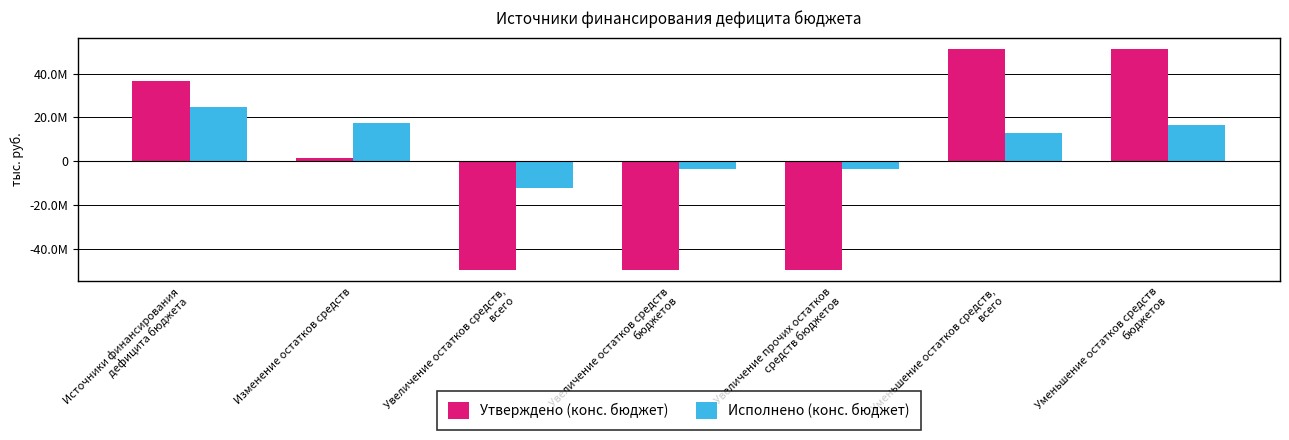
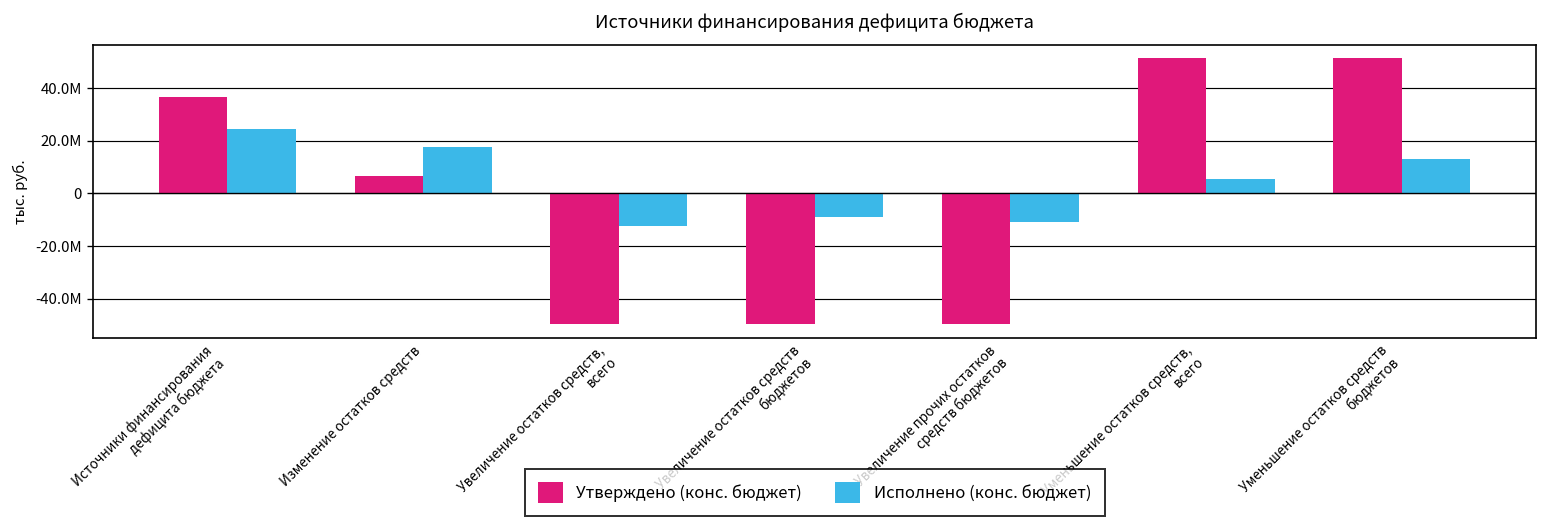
Утверждено (конс. бюджет), Изменение остатков средств: 2000000 -> 7000000
Исполнено (конс. бюджет), Увеличение остатков средств бюджетов: -4000000 -> -9000000
Исполнено (конс. бюджет), Увеличение прочих остатков средств бюджетов: -4000000 -> -11000000
Исполнено (конс. бюджет), Уменьшение остатков средств, всего: 13000000 -> 5000000
Исполнено (конс. бюджет), Уменьшение остатков средств бюджетов: 17000000 -> 13000000
